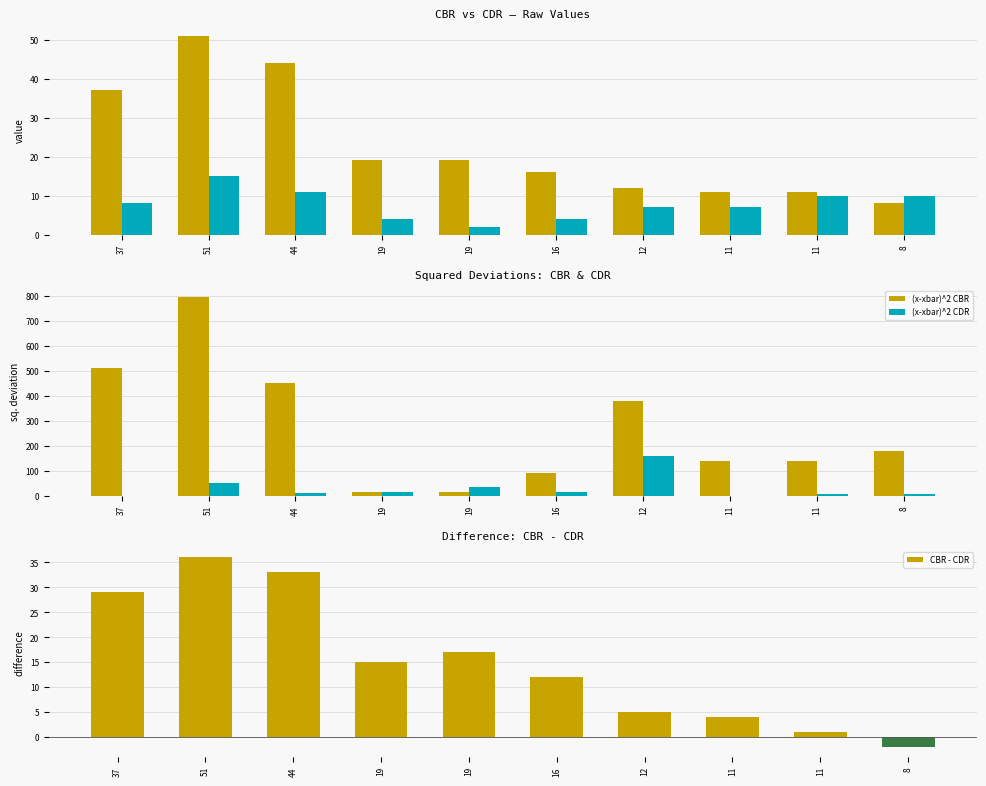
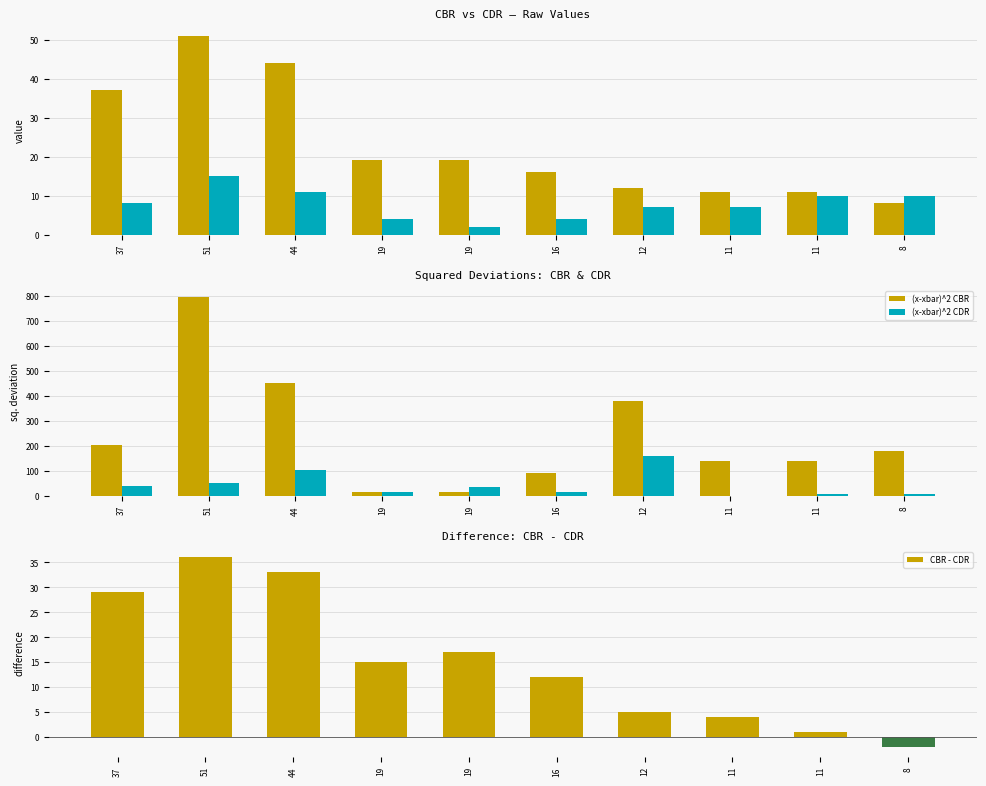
Squared Deviations: CBR & CDR, (x-xbar)^2 CBR, 37: 510 -> 200
Squared Deviations: CBR & CDR, (x-xbar)^2 CDR, 37: 0 -> 40
Squared Deviations: CBR & CDR, (x-xbar)^2 CDR, 44: 10 -> 100
